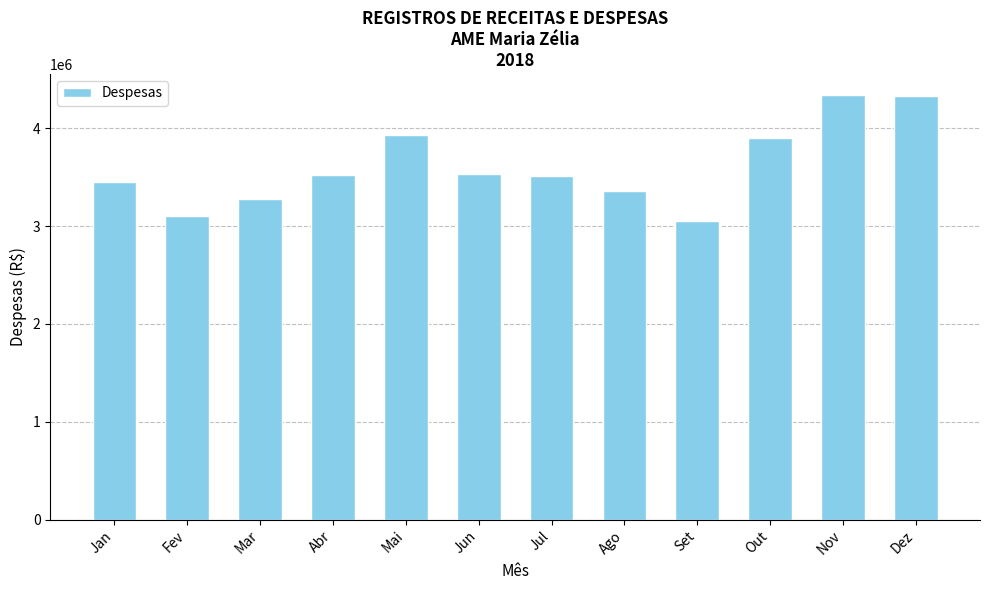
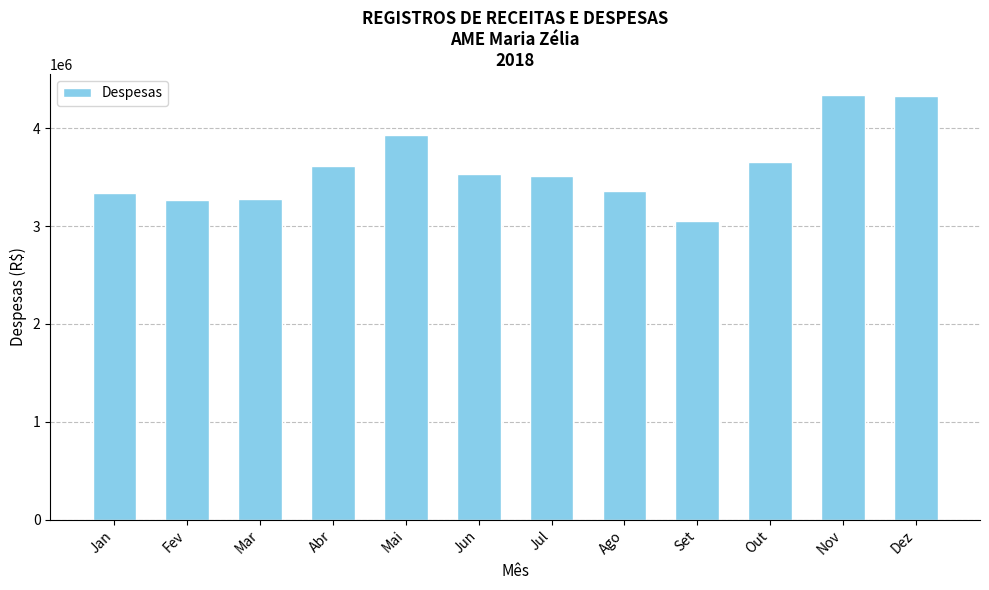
Jan: 3500000 -> 3300000
Fev: 3100000 -> 3300000
Abr: 3500000 -> 3600000
Out: 3900000 -> 3700000
